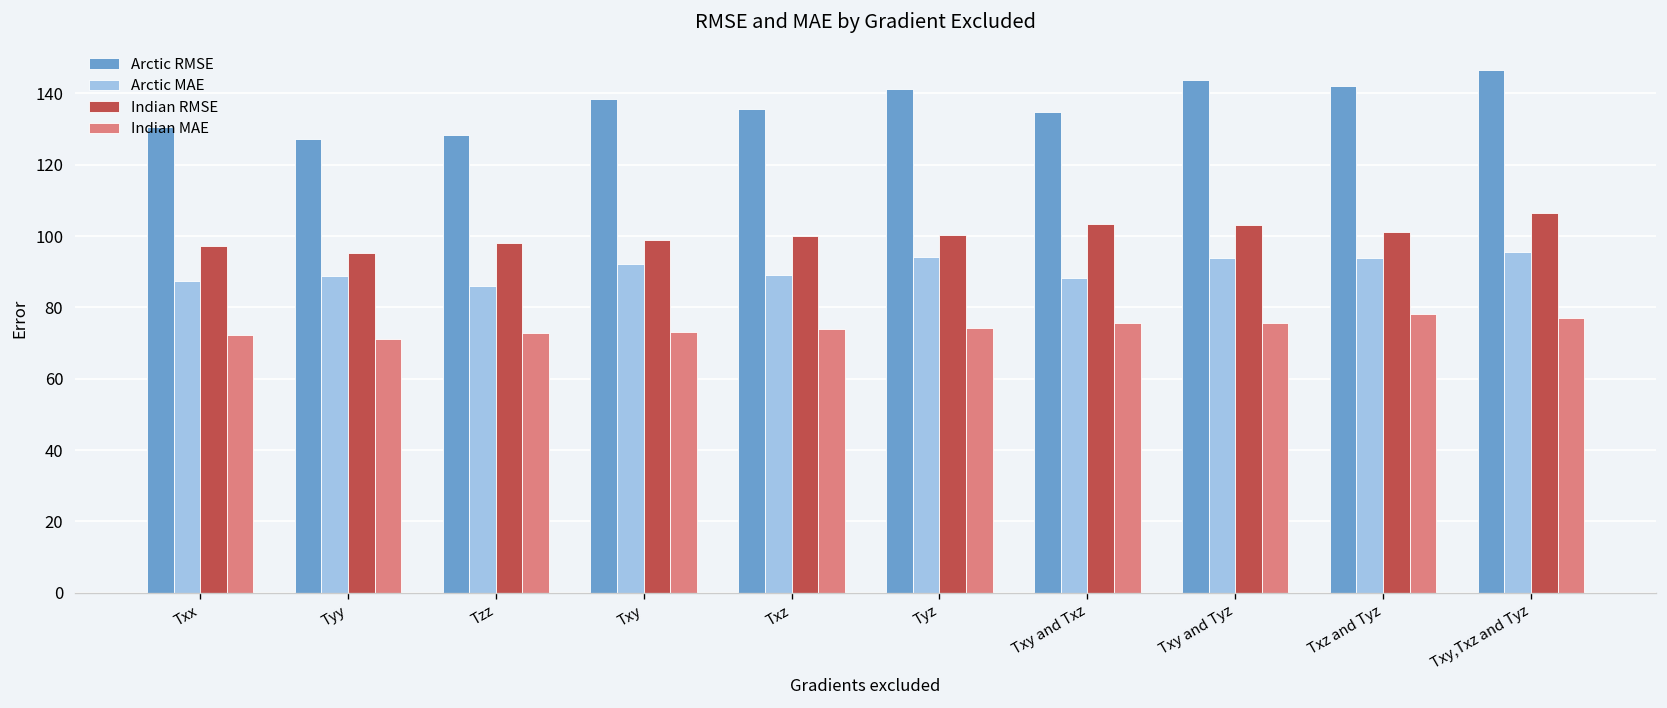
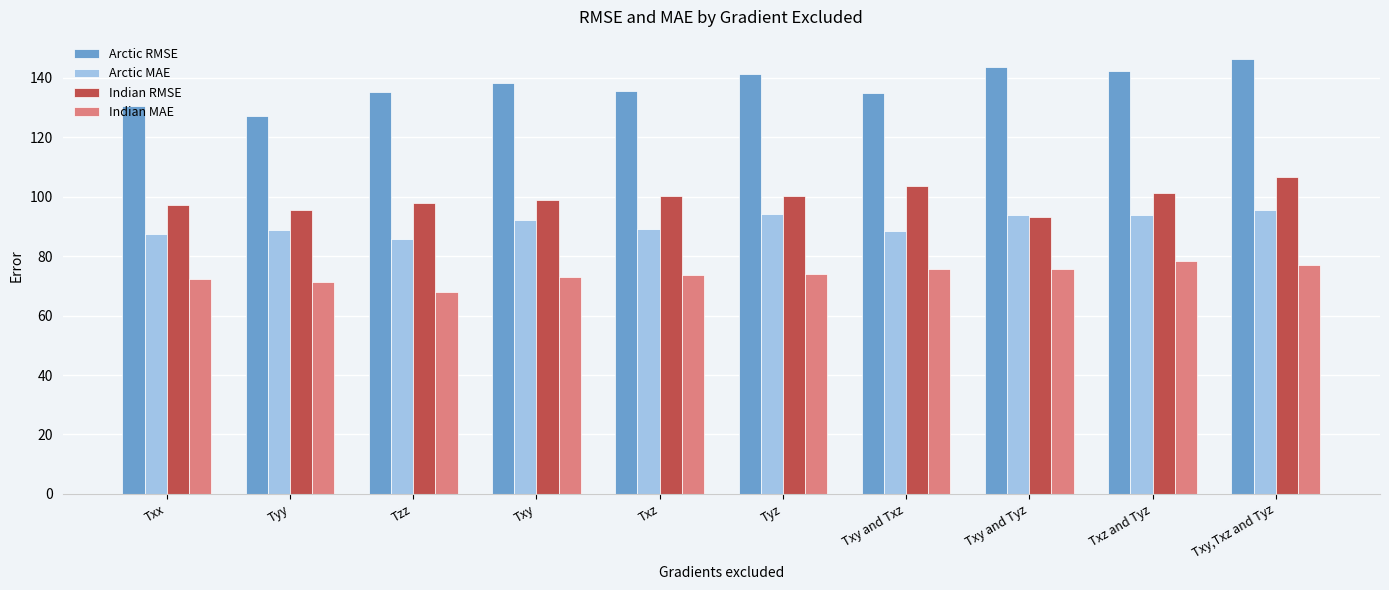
Arctic RMSE, Tzz: 128 -> 135
Indian MAE, Tzz: 73 -> 68
Indian RMSE, Txy and Tyz: 103 -> 93
